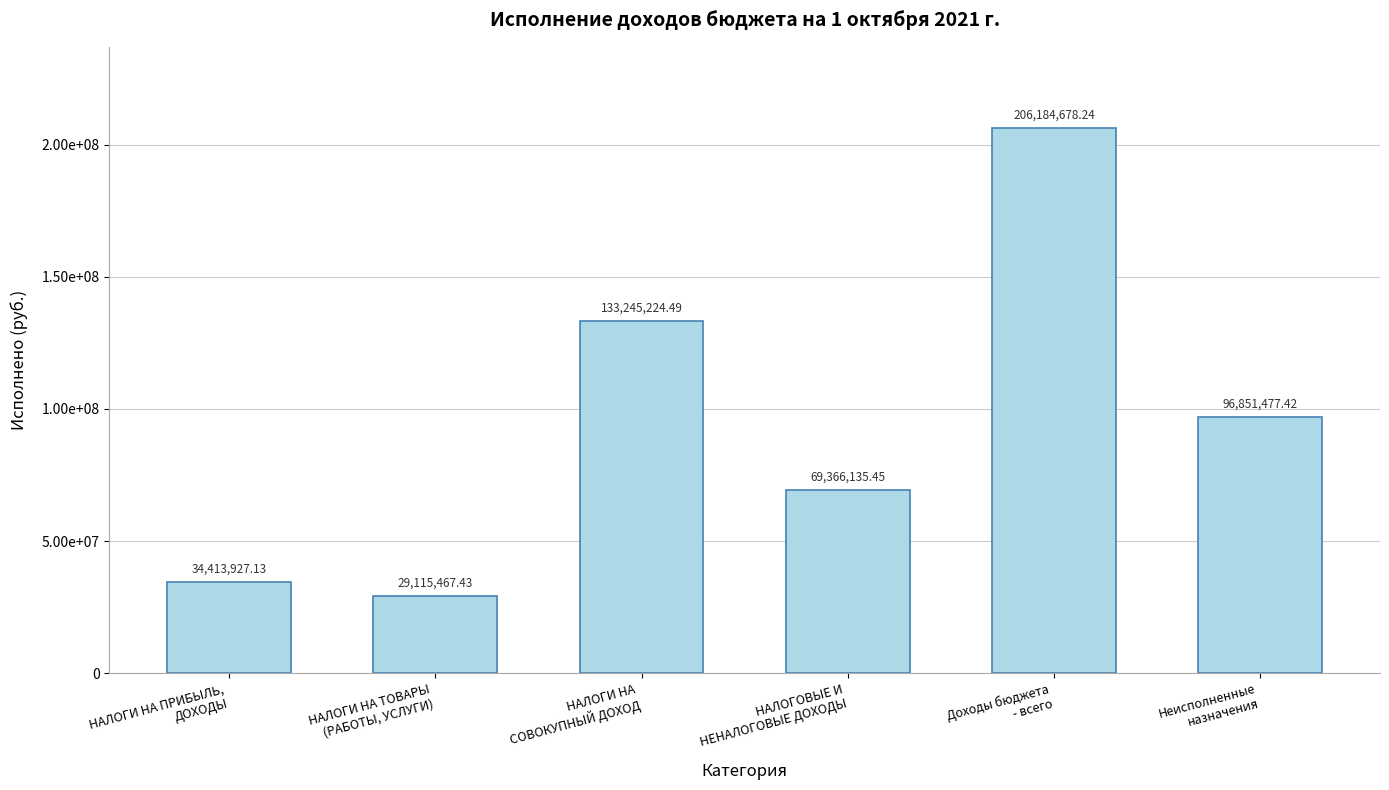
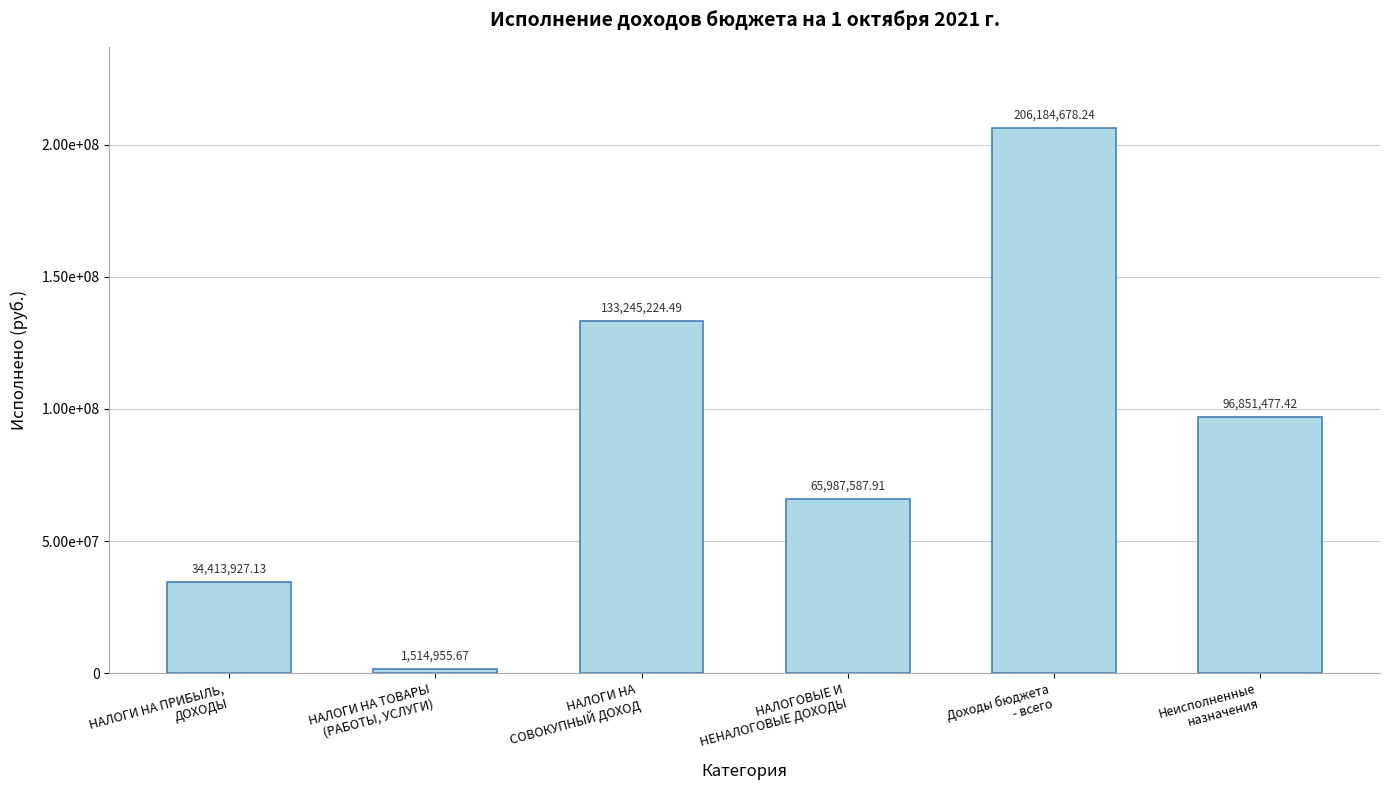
НАЛОГИ НА ТОВАРЫ (РАБОТЫ, УСЛУГИ): 29,115,467.43 -> 1,514,955.67
НАЛОГОВЫЕ И НЕНАЛОГОВЫЕ ДОХОДЫ: 69,366,135.45 -> 65,987,587.91
